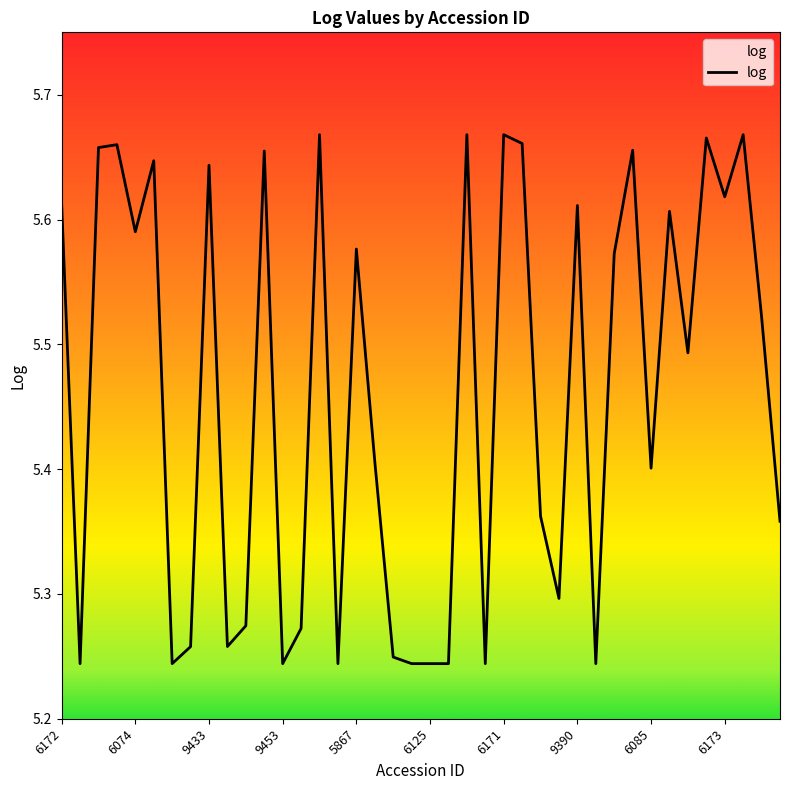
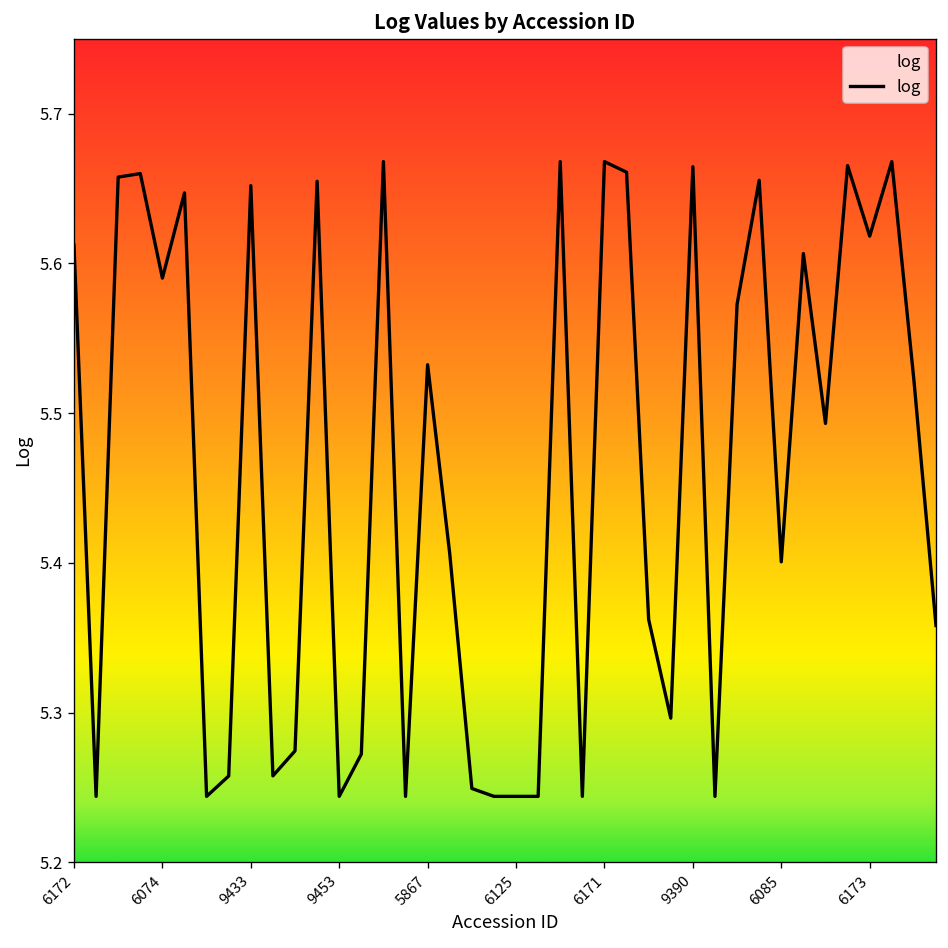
9433: 5.644 -> 5.652
5867: 5.576 -> 5.532
9390: 5.611 -> 5.665
